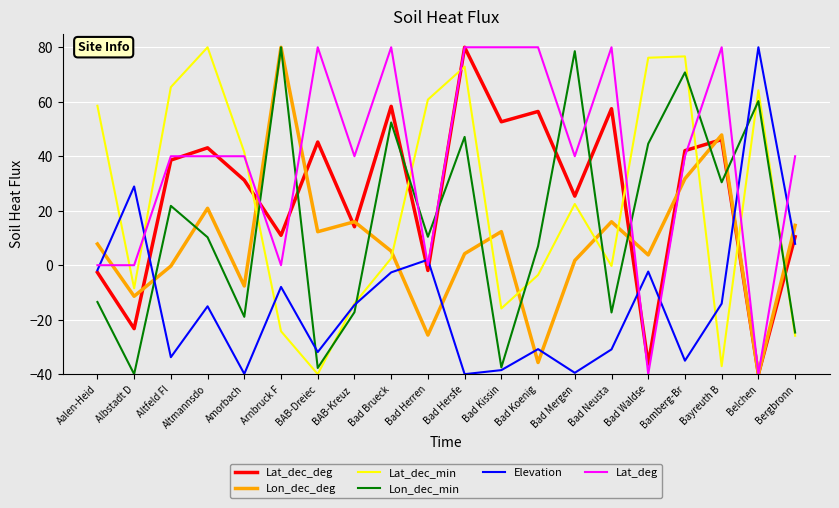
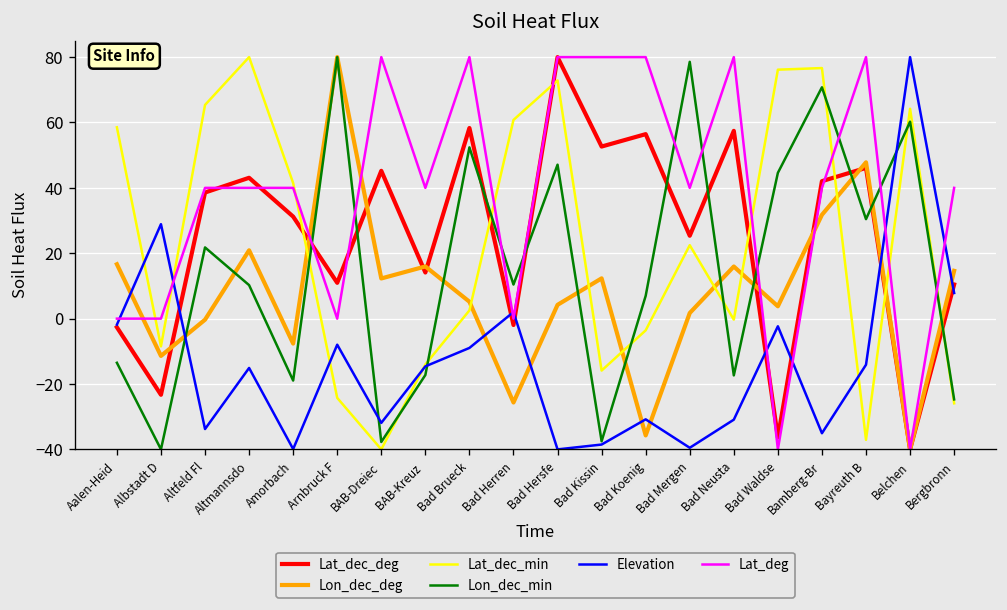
Lon_dec_deg, Aalen-Heid: 8 -> 17
Elevation, Bad Brueck: -3 -> -9
